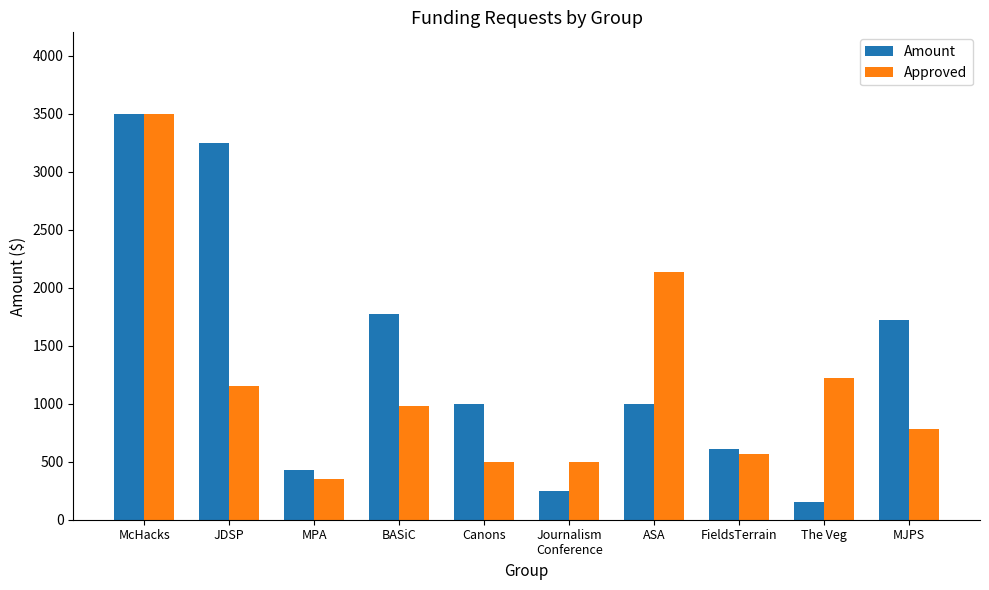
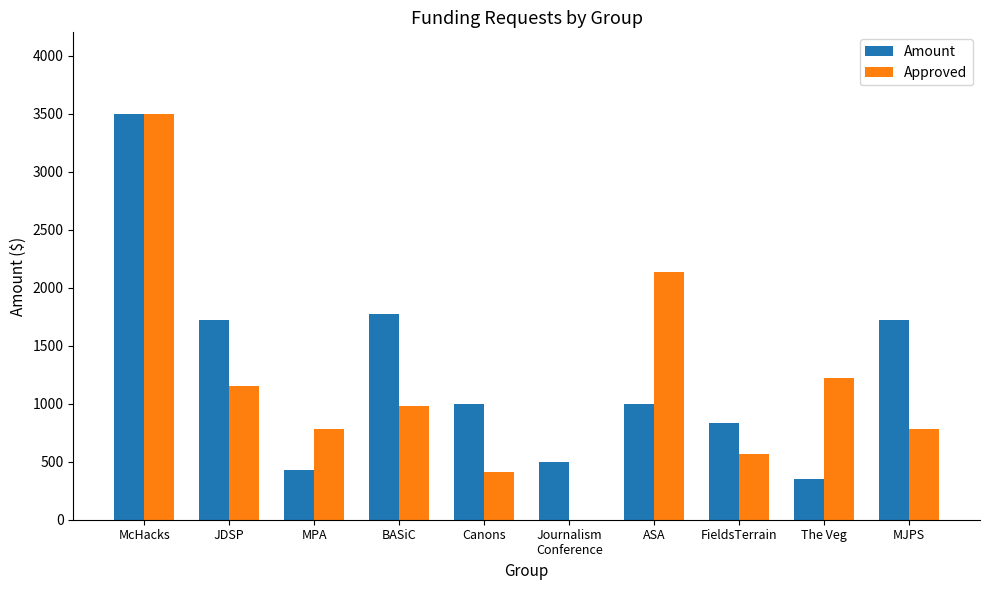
Amount, JDSP: 3250 -> 1730
Approved, MPA: 350 -> 790
Approved, Canons: 500 -> 410
Amount, Journalism Conference: 250 -> 500
Approved, Journalism Conference: 500 -> 0
Amount, FieldsTerrain: 610 -> 840
Amount, The Veg: 160 -> 350
